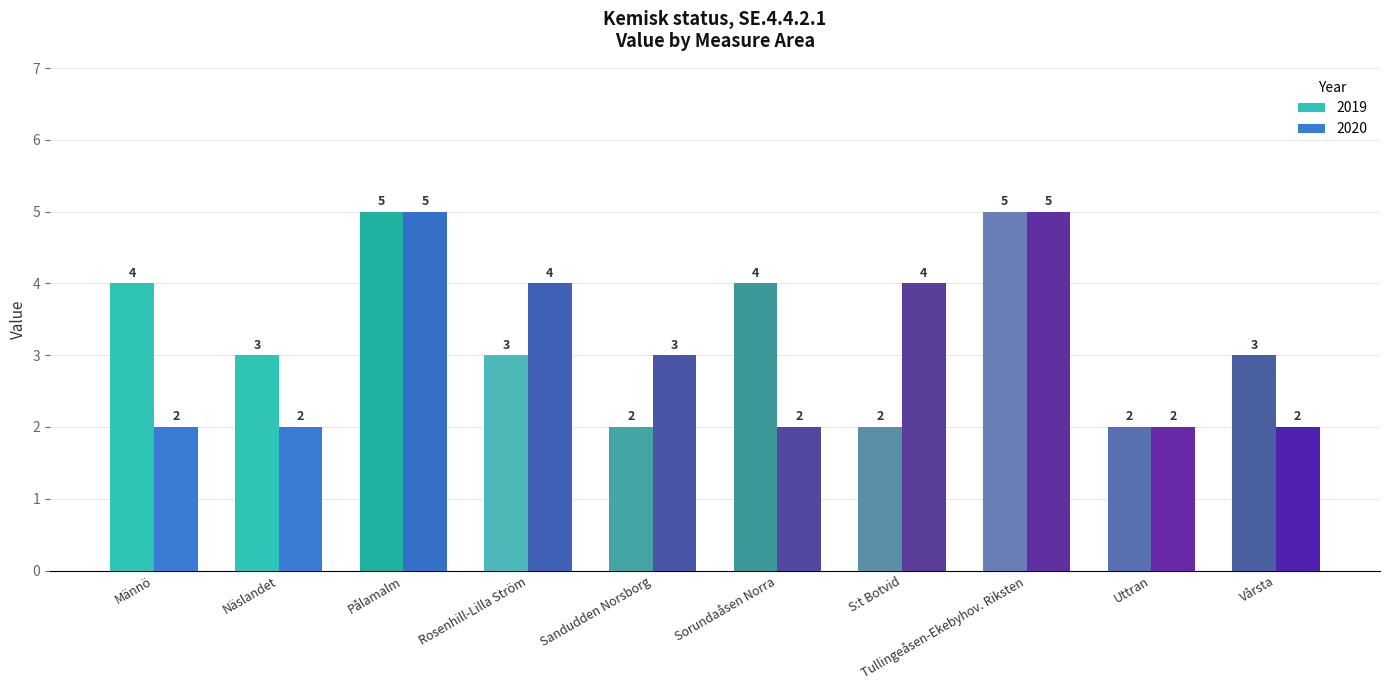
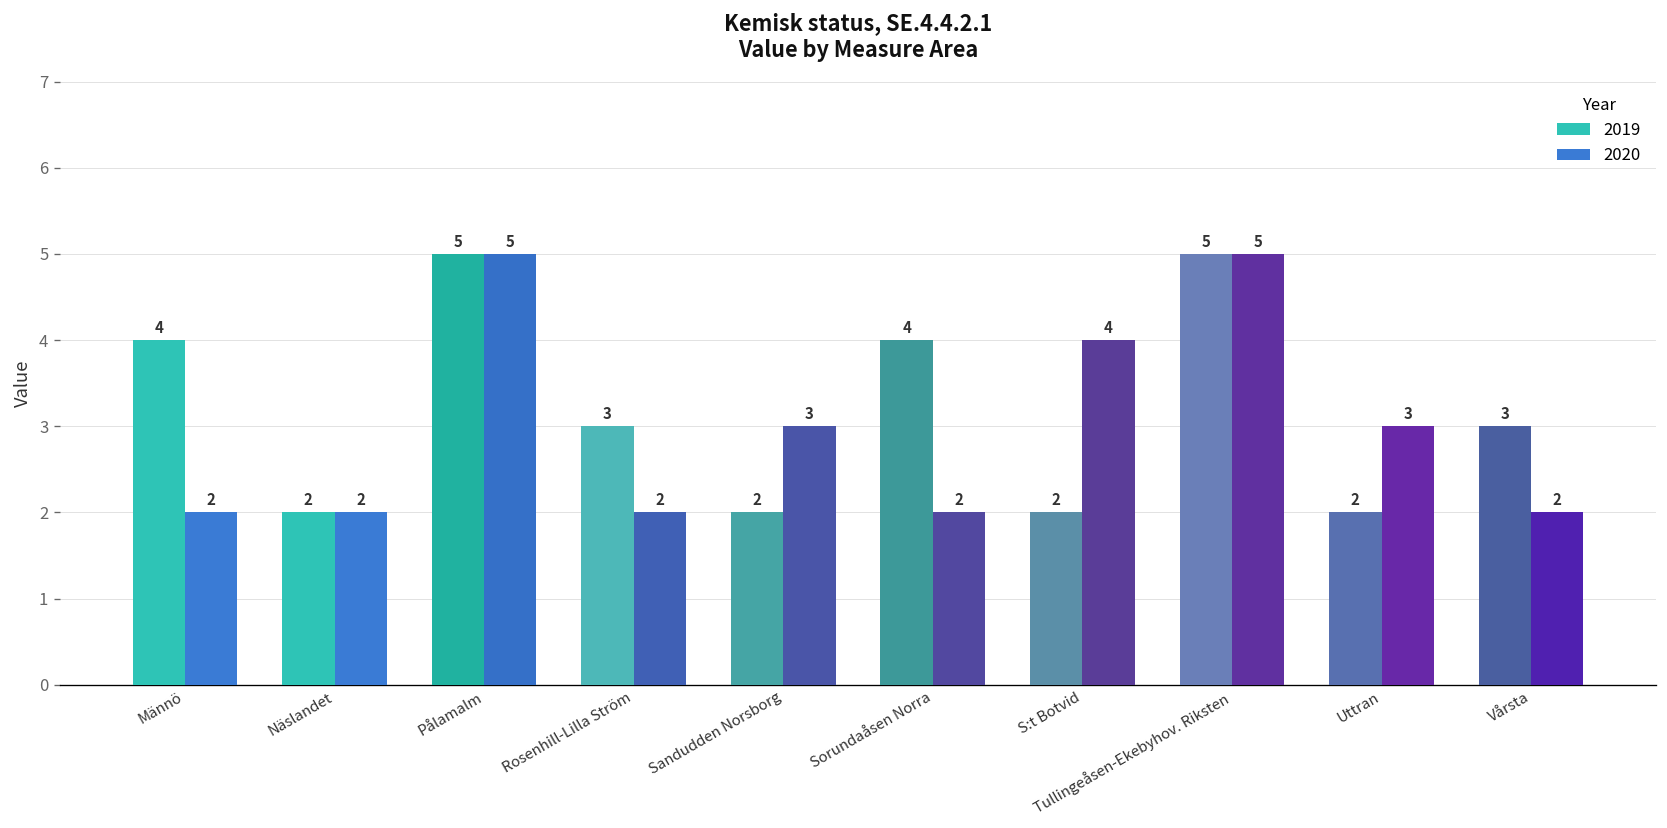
2019, Näslandet: 3 -> 2
2020, Rosenhill-Lilla Ström: 4 -> 2
2020, Uttran: 2 -> 3
